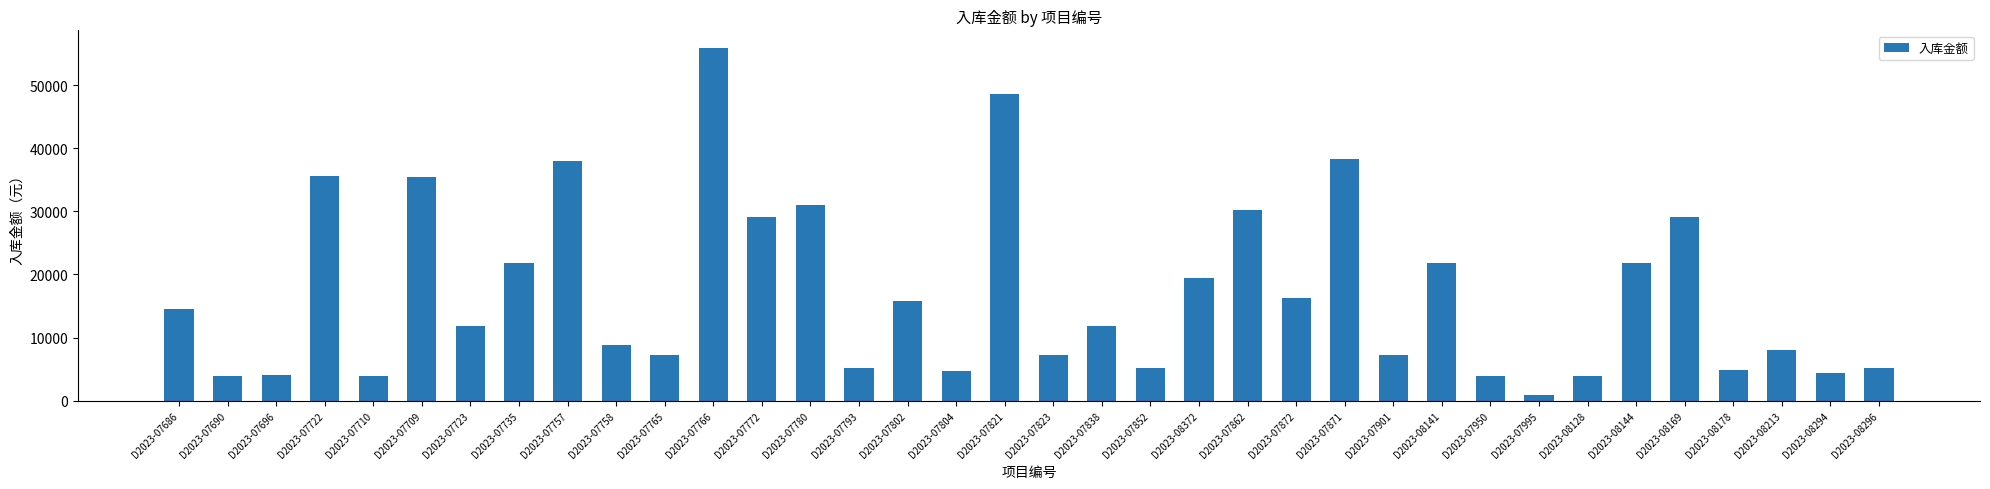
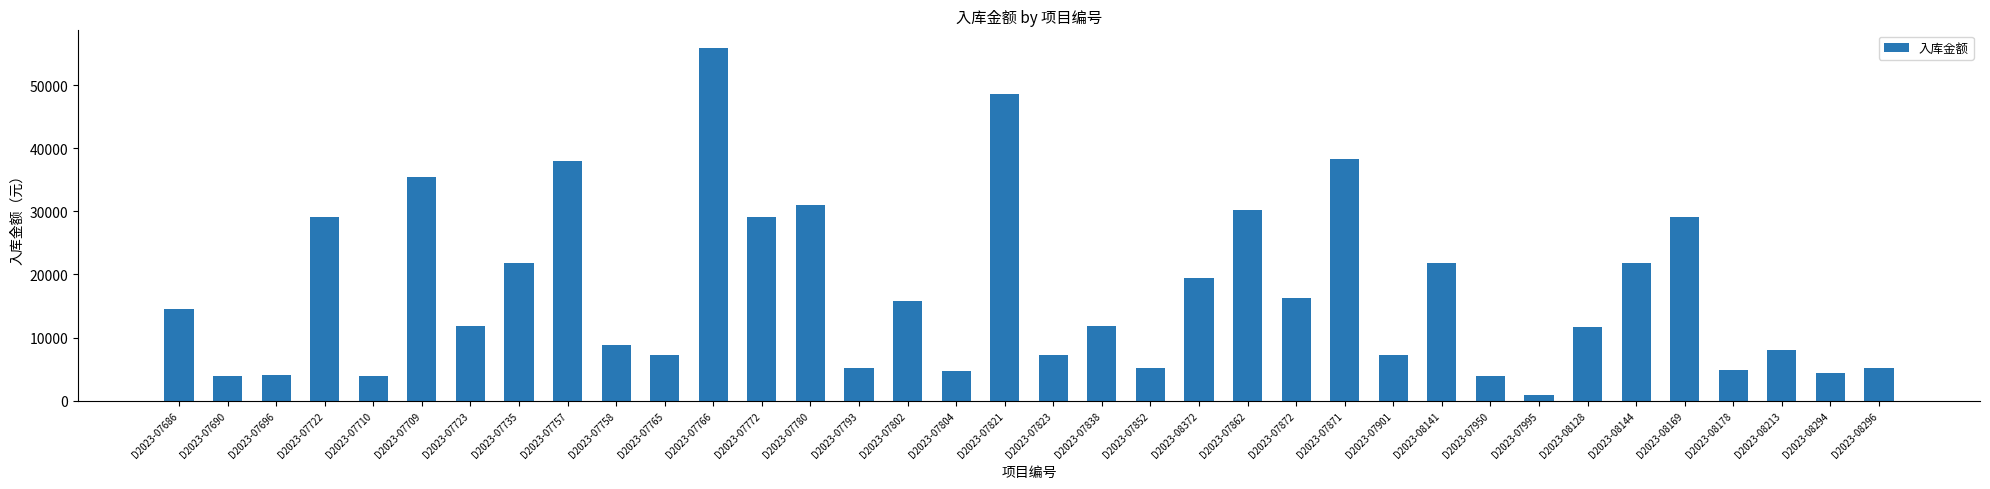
D2023-07722: 36000 -> 29000
D2023-08128: 4000 -> 12000
